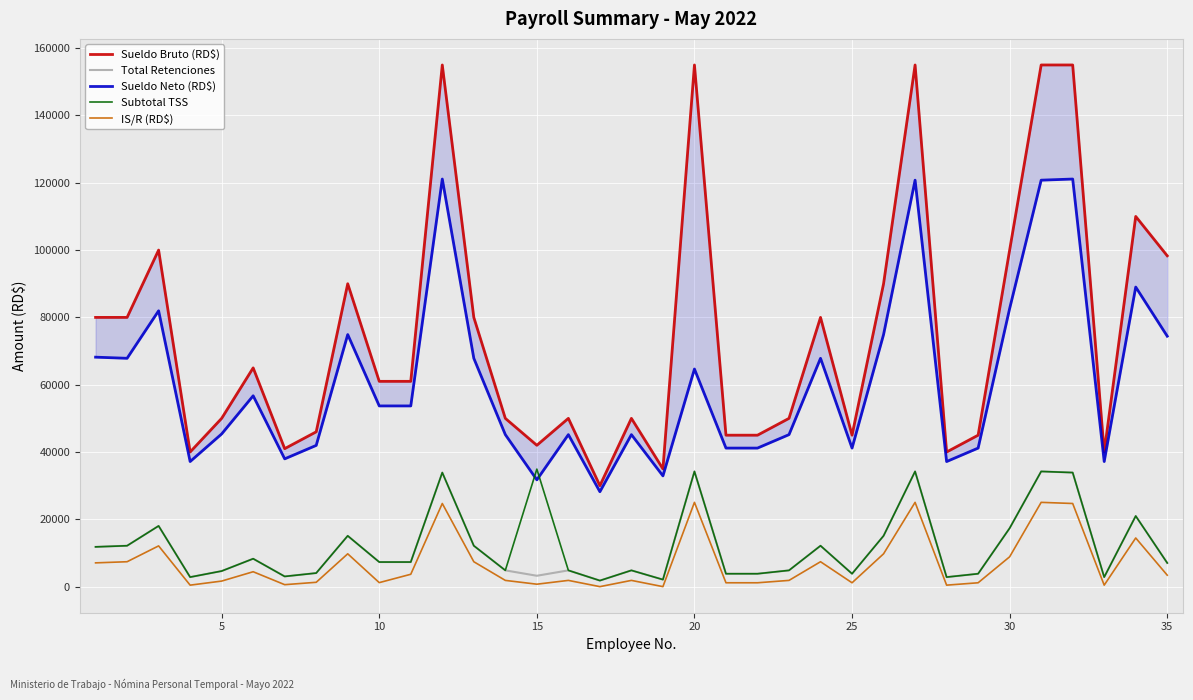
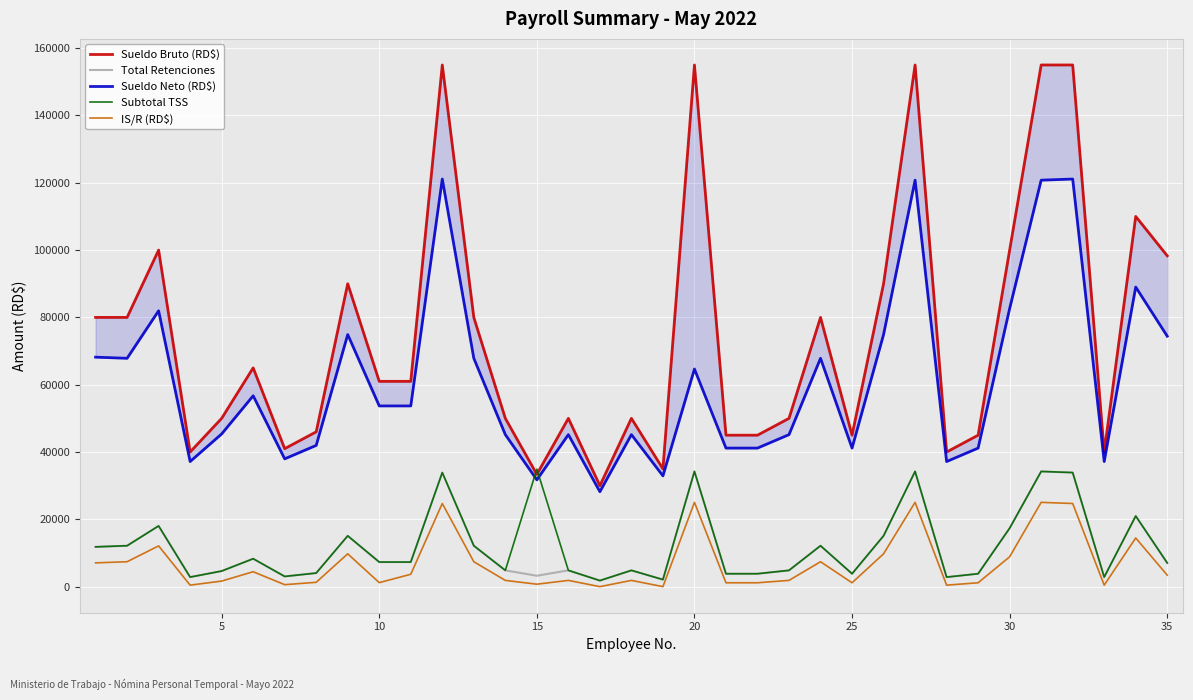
Sueldo Bruto (RD$), 15: 42000 -> 33000
